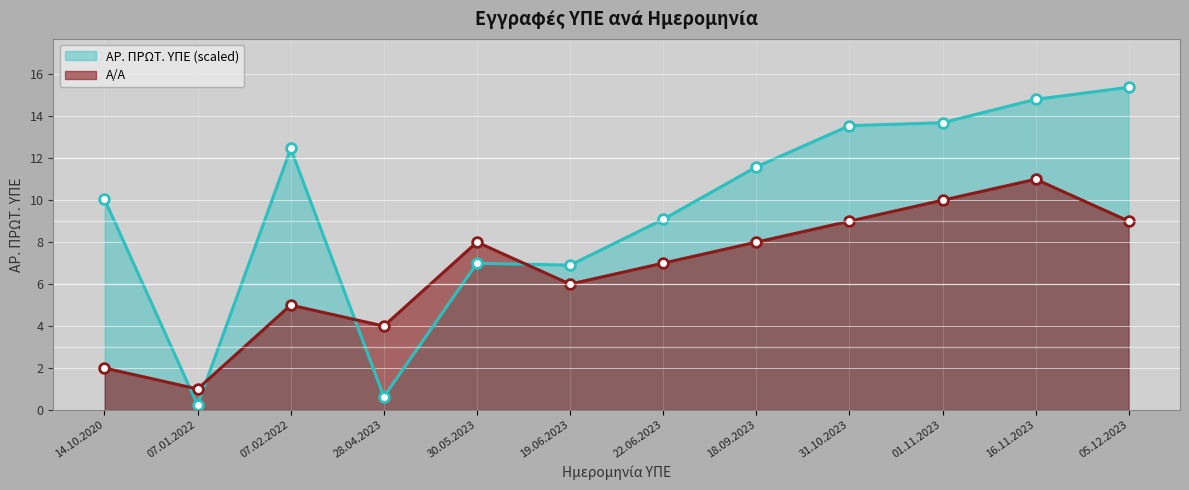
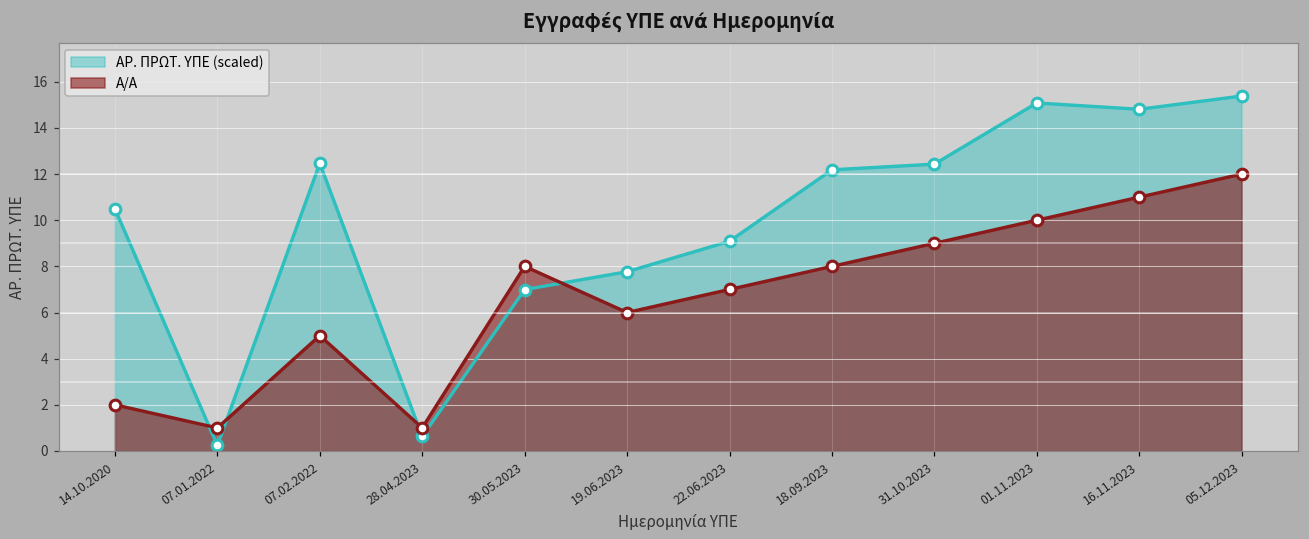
ΑΡ. ΠΡΩΤ. ΥΠΕ (scaled), 14.10.2020: 10.0 -> 10.5
Α/Α, 28.04.2023: 4 -> 1
ΑΡ. ΠΡΩΤ. ΥΠΕ (scaled), 19.06.2023: 6.9 -> 7.8
ΑΡ. ΠΡΩΤ. ΥΠΕ (scaled), 18.09.2023: 11.6 -> 12.2
ΑΡ. ΠΡΩΤ. ΥΠΕ (scaled), 31.10.2023: 13.6 -> 12.4
ΑΡ. ΠΡΩΤ. ΥΠΕ (scaled), 01.11.2023: 13.7 -> 15.1
Α/Α, 05.12.2023: 9 -> 12
